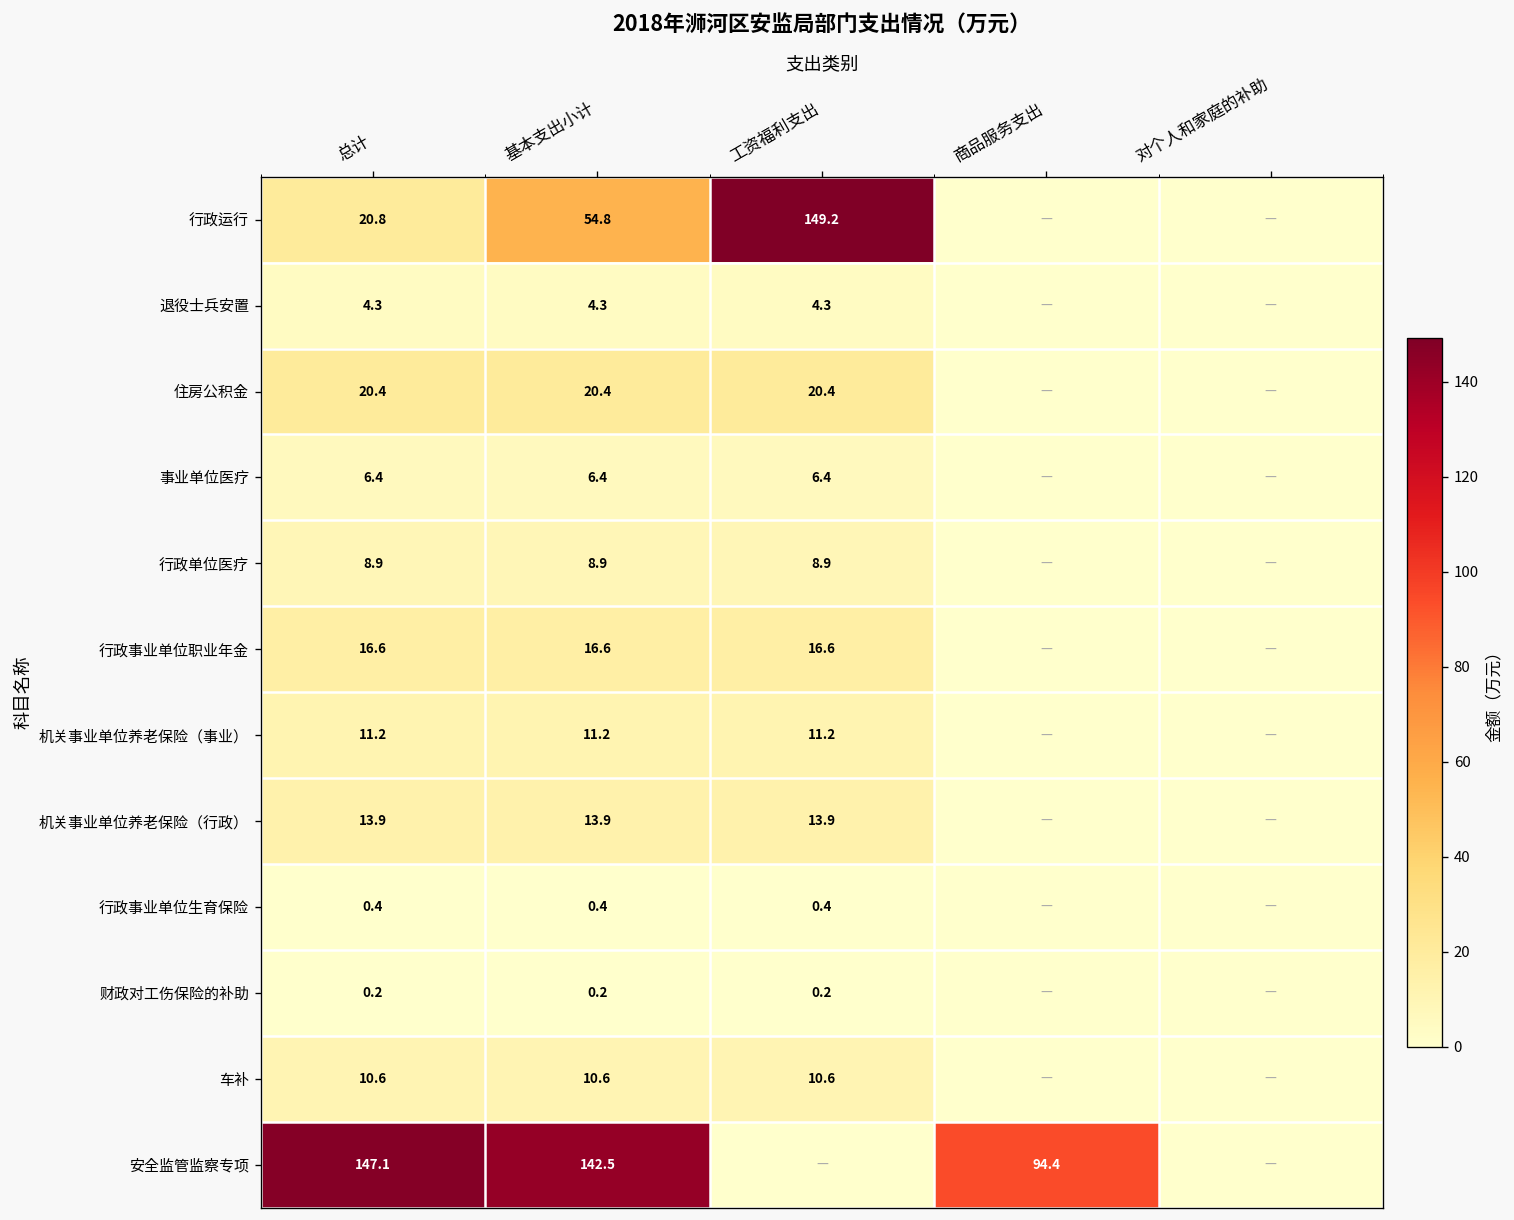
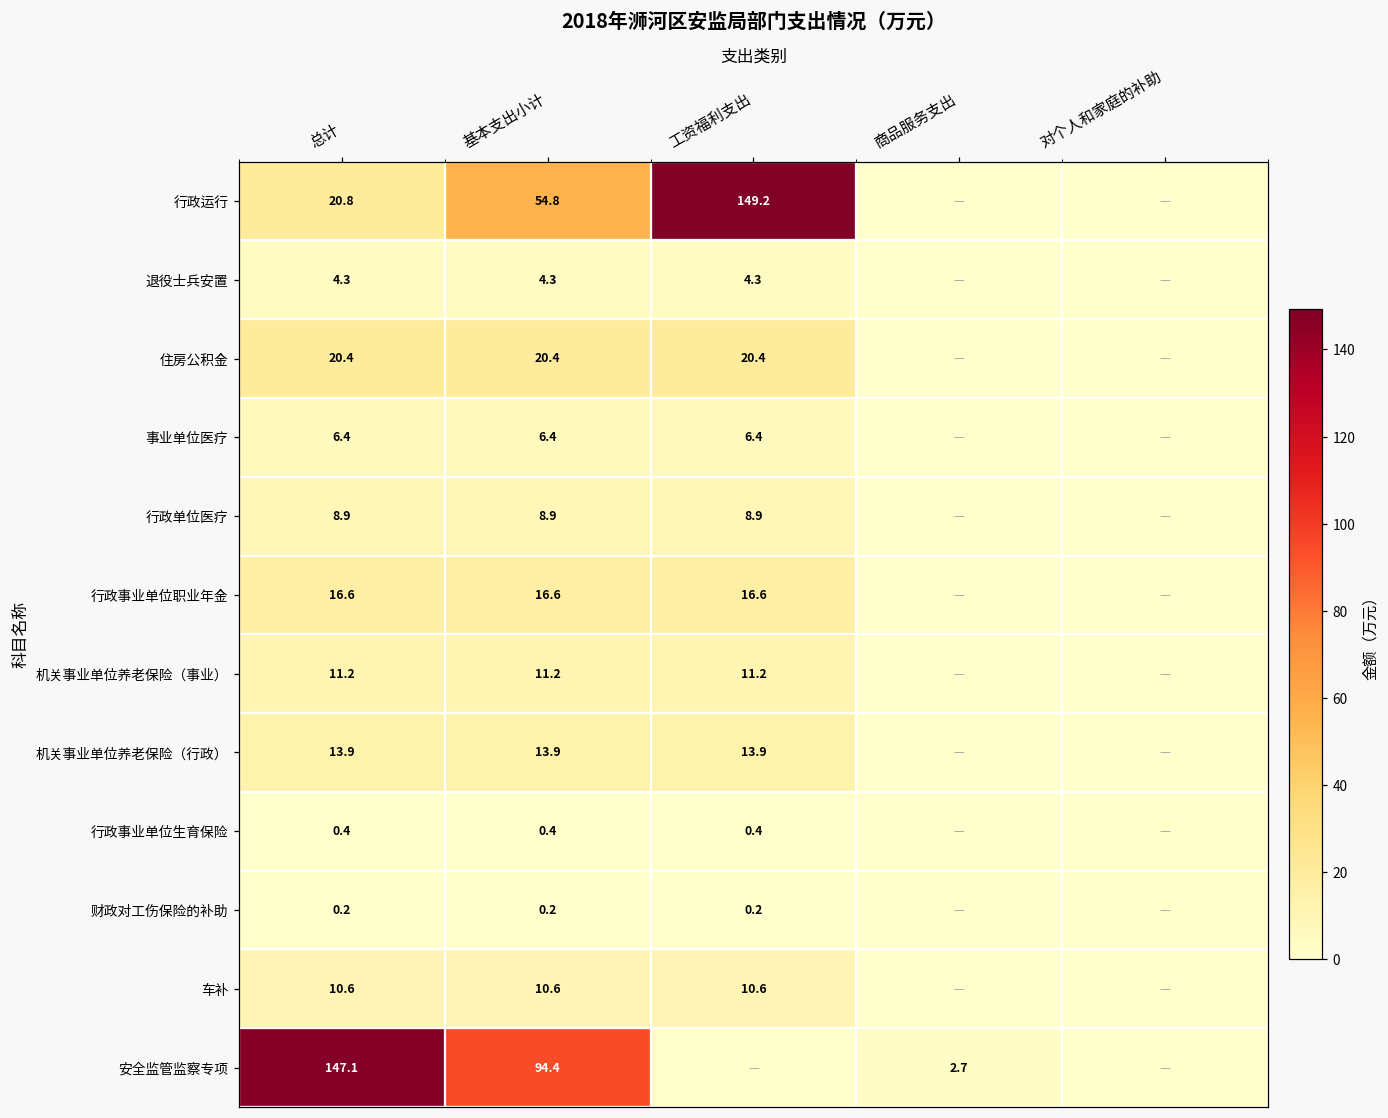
安全监管监察专项, 基本支出小计: 142.5 -> 94.4
安全监管监察专项, 商品服务支出: 94.4 -> 2.7
